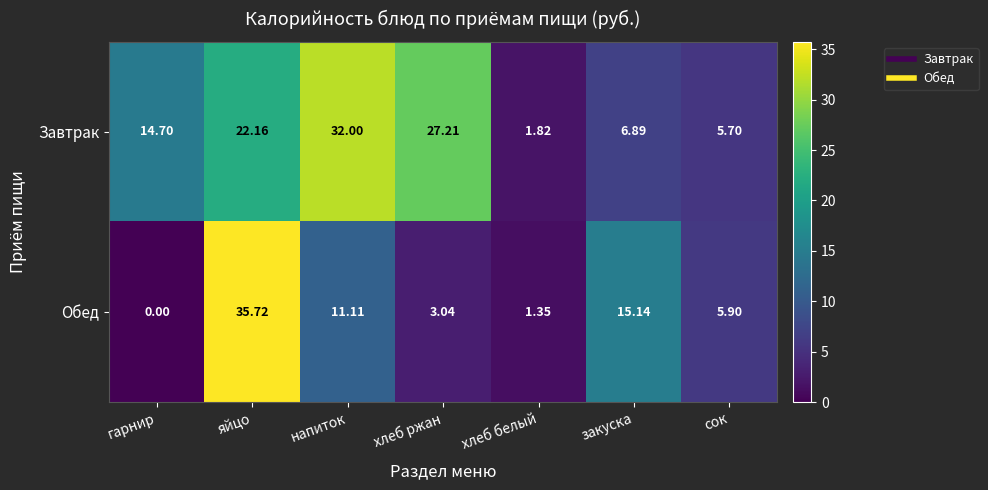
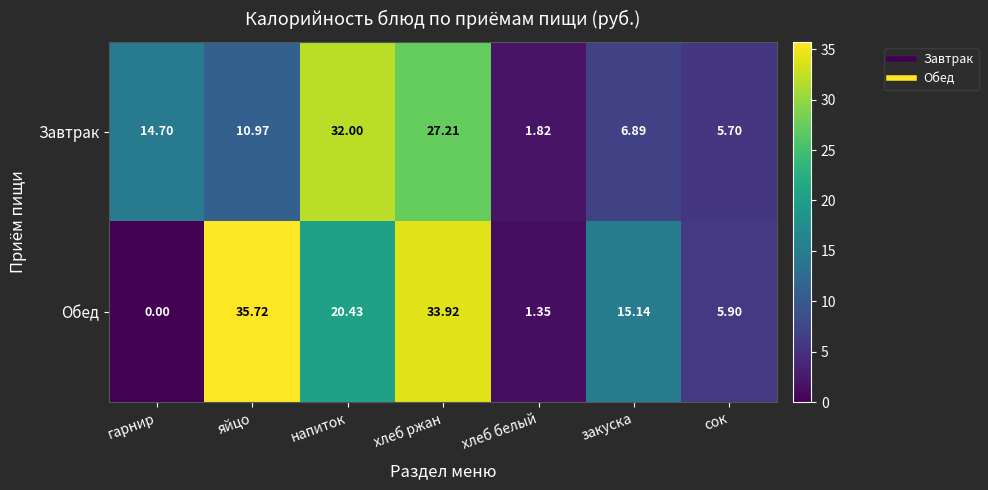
Завтрак, яйцо: 22.16 -> 10.97
Обед, напиток: 11.11 -> 20.43
Обед, хлеб ржан: 3.04 -> 33.92
